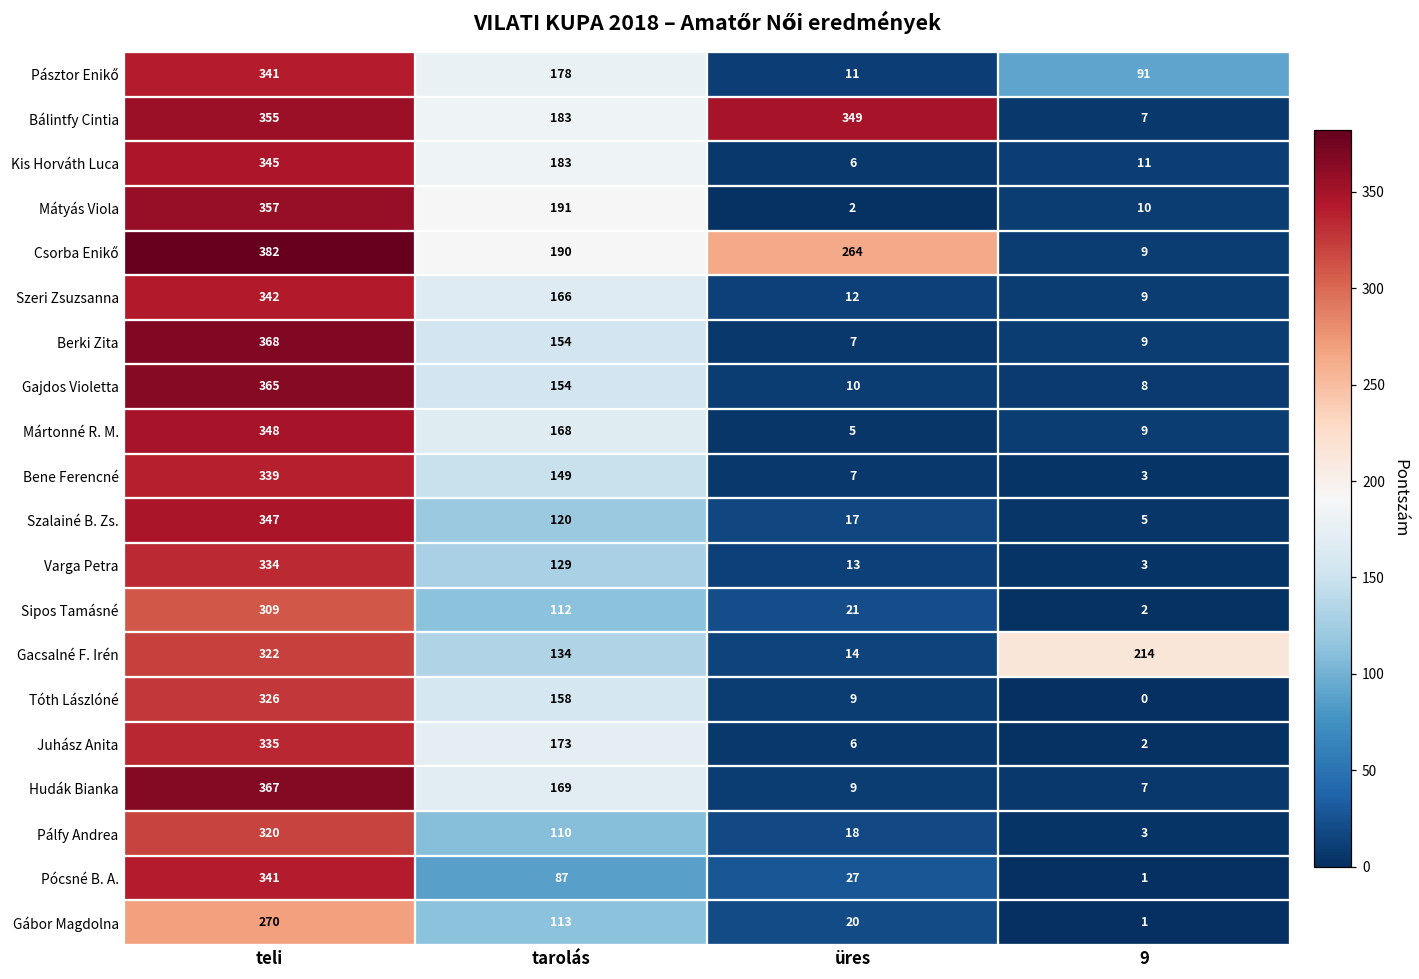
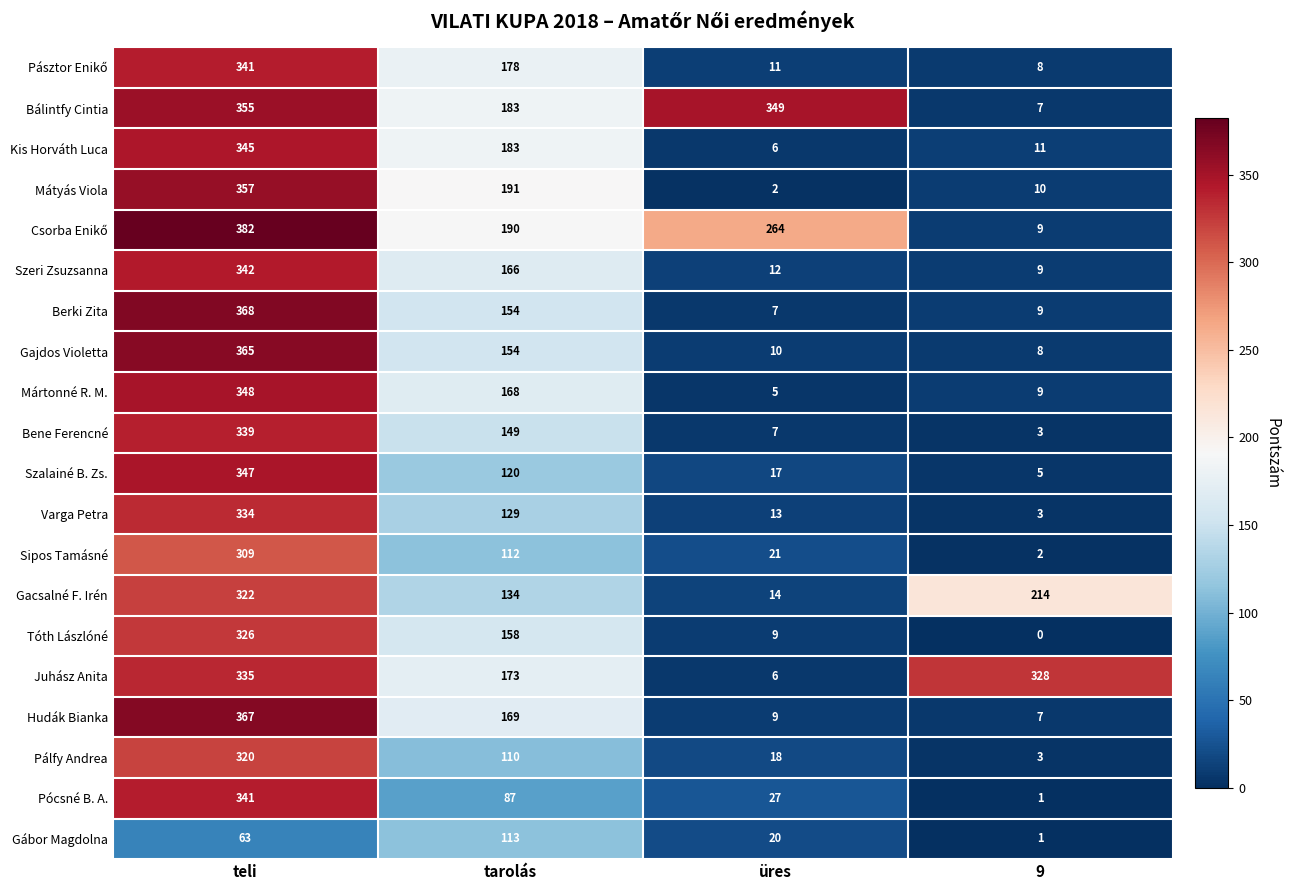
Pásztor Enikő, 9: 91 -> 8
Juhász Anita, 9: 2 -> 328
Gábor Magdolna, teli: 270 -> 63
